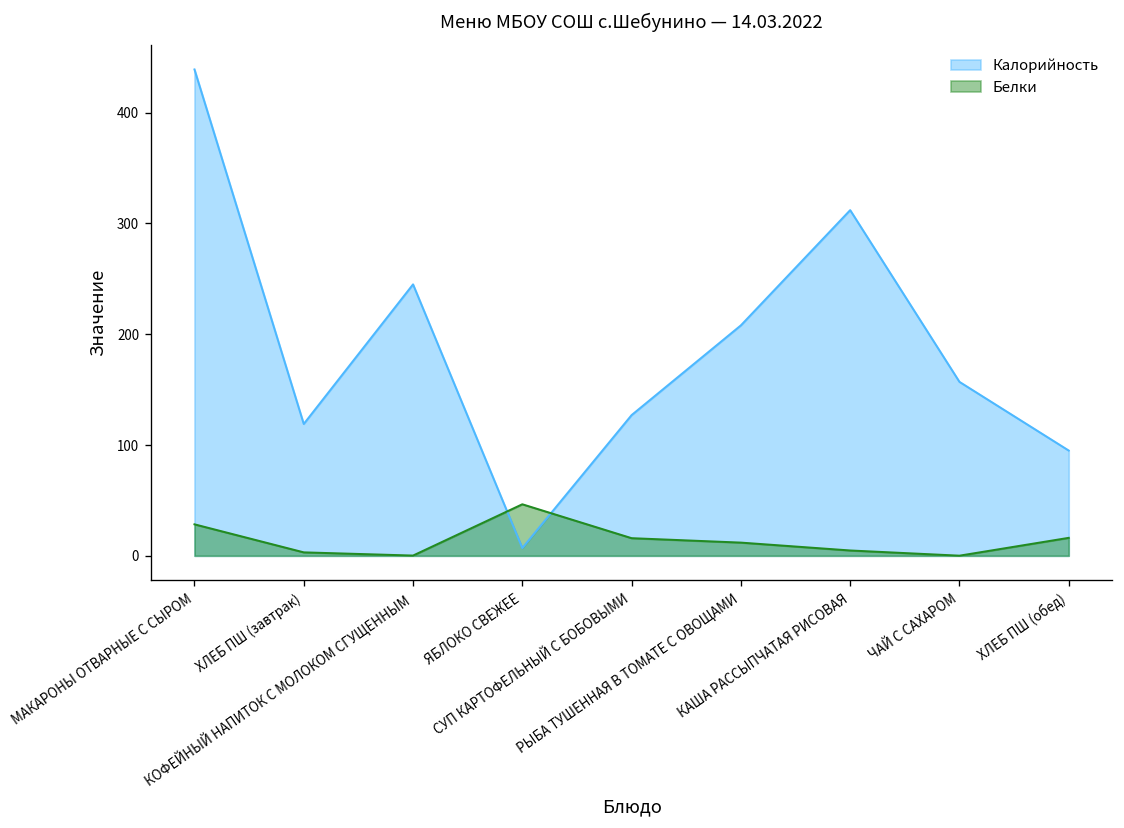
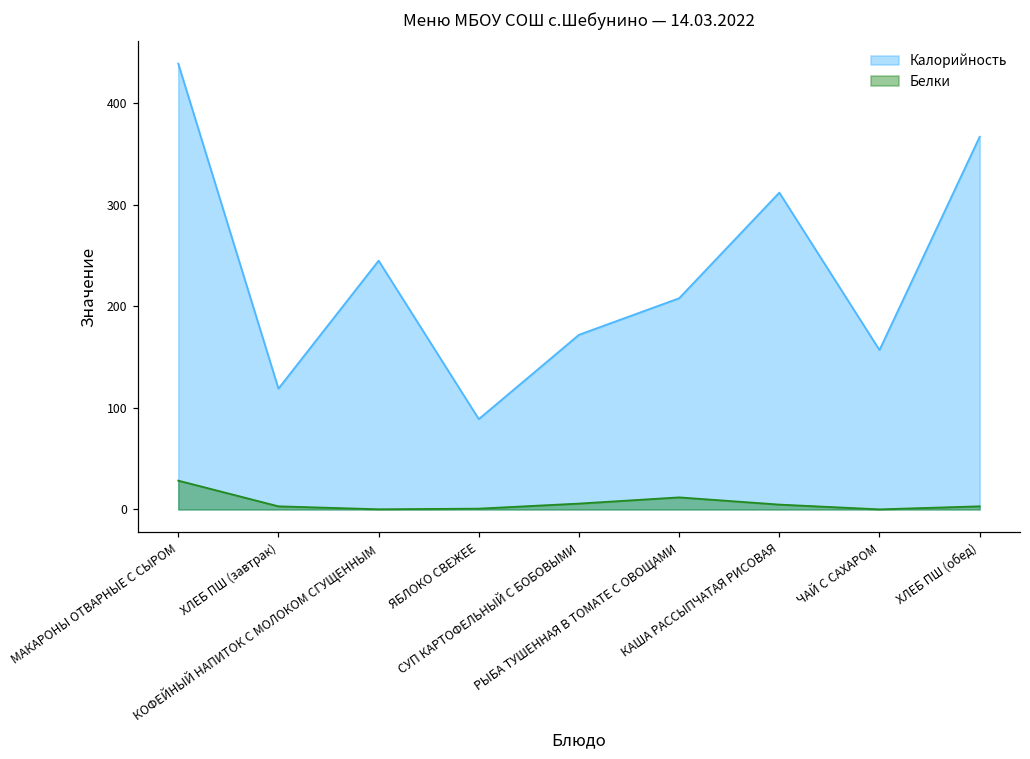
Калорийность, ЯБЛОКО СВЕЖЕЕ: 10 -> 90
Белки, ЯБЛОКО СВЕЖЕЕ: 50 -> 0
Калорийность, СУП КАРТОФЕЛЬНЫЙ С БОБОВЫМИ: 130 -> 170
Белки, СУП КАРТОФЕЛЬНЫЙ С БОБОВЫМИ: 20 -> 10
Калорийность, ХЛЕБ ПШ (обед): 100 -> 370
Белки, ХЛЕБ ПШ (обед): 20 -> 0
